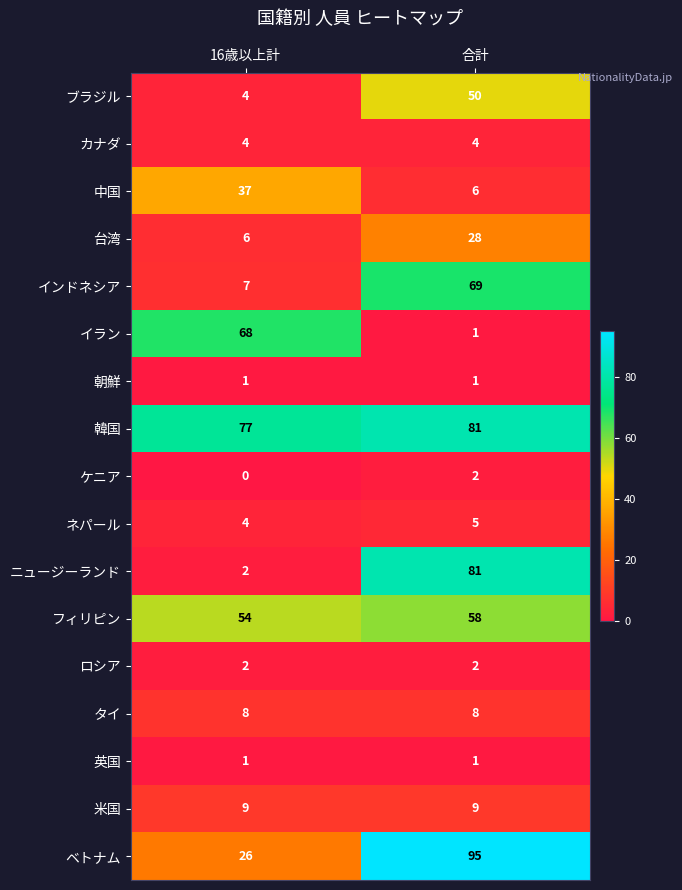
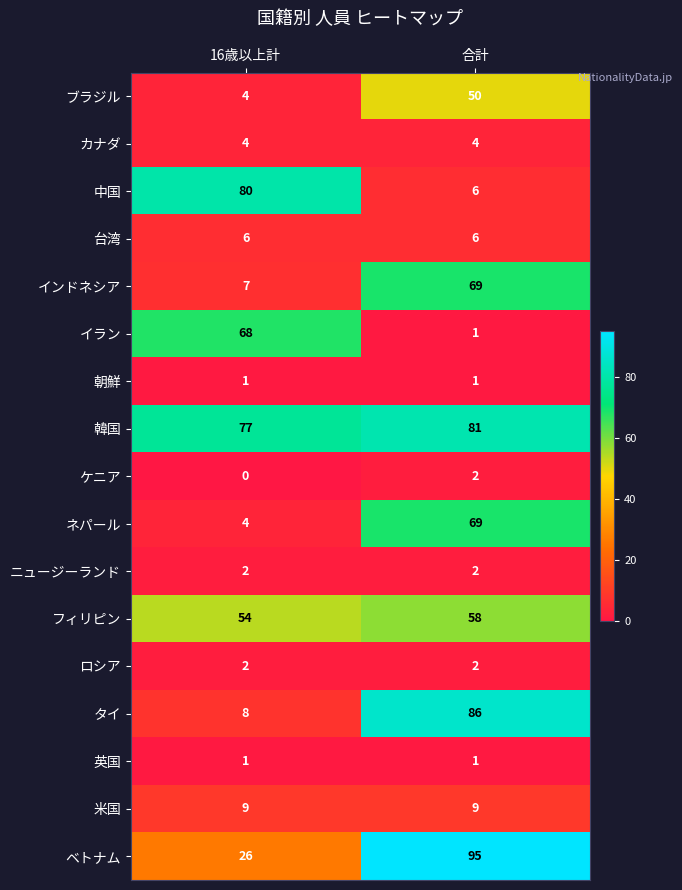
中国, 16歳以上計: 37 -> 80
台湾, 合計: 28 -> 6
ネパール, 合計: 5 -> 69
ニュージーランド, 合計: 81 -> 2
タイ, 合計: 8 -> 86
